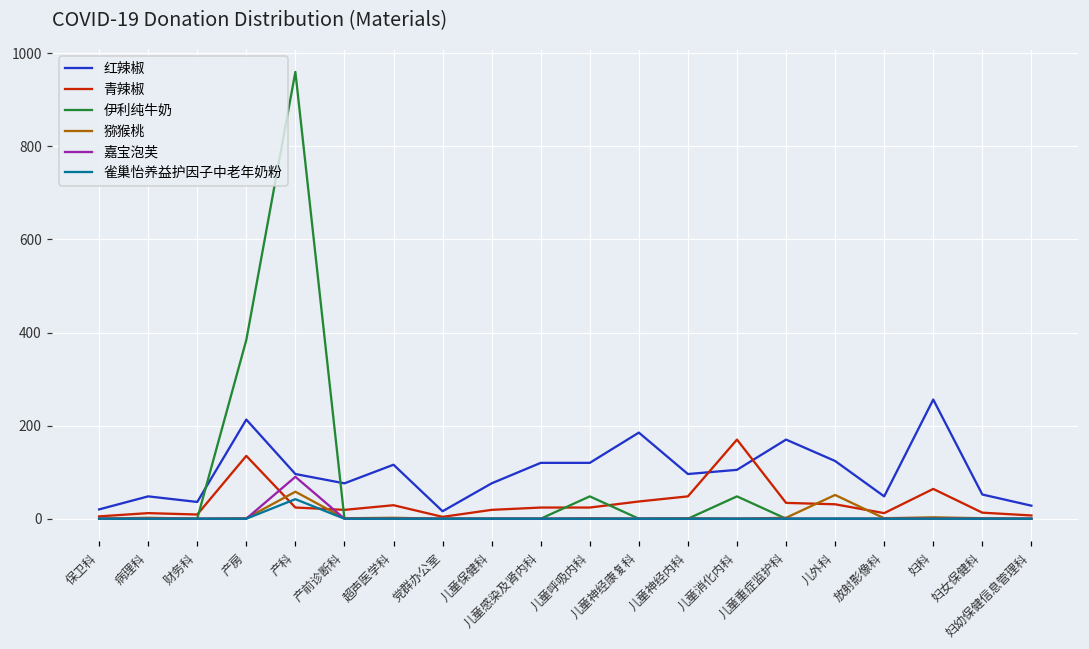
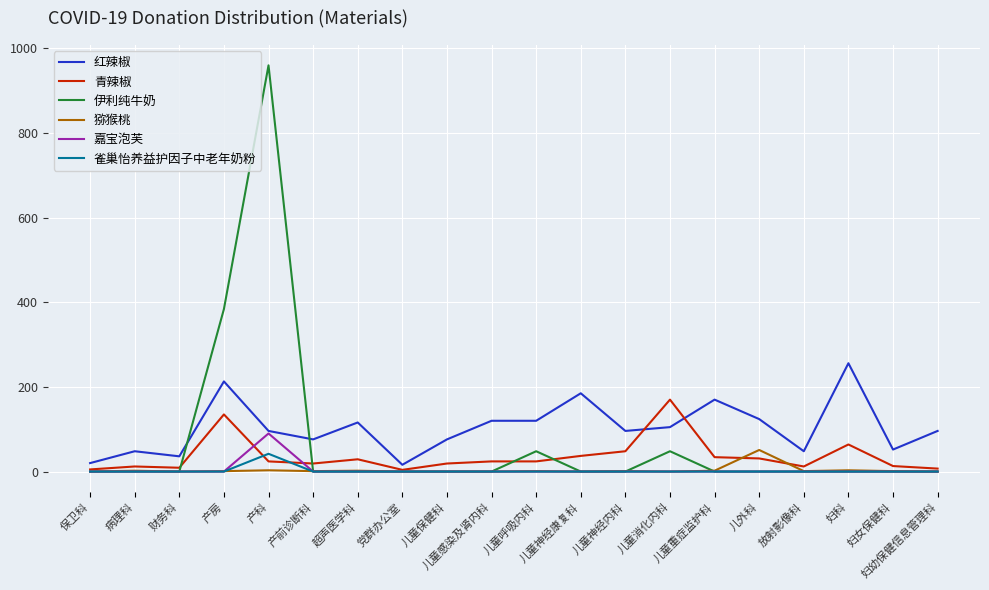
猕猴桃, 产科: 60 -> 0
红辣椒, 妇幼保健信息管理科: 30 -> 100
